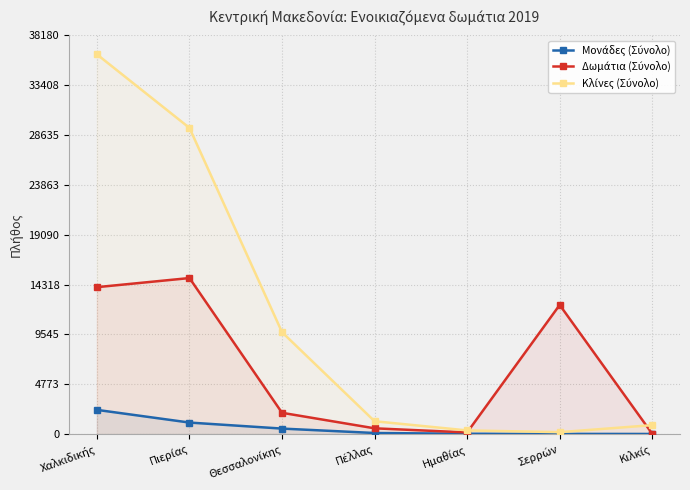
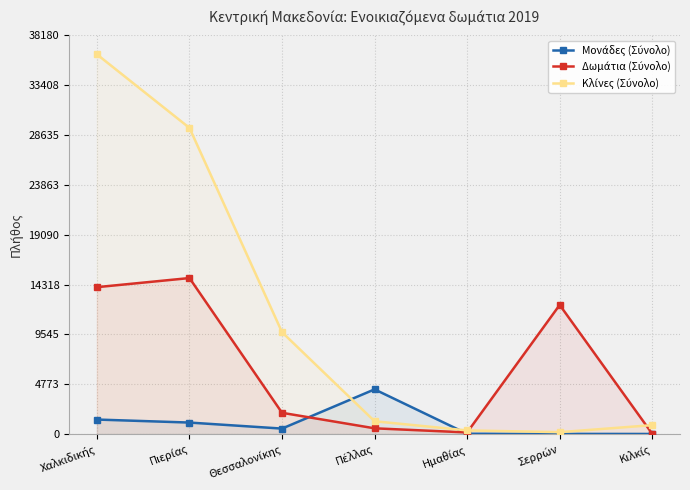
Μονάδες (Σύνολο), Χαλκιδικής: 2300 -> 1400
Μονάδες (Σύνολο), Πέλλας: 100 -> 4300
